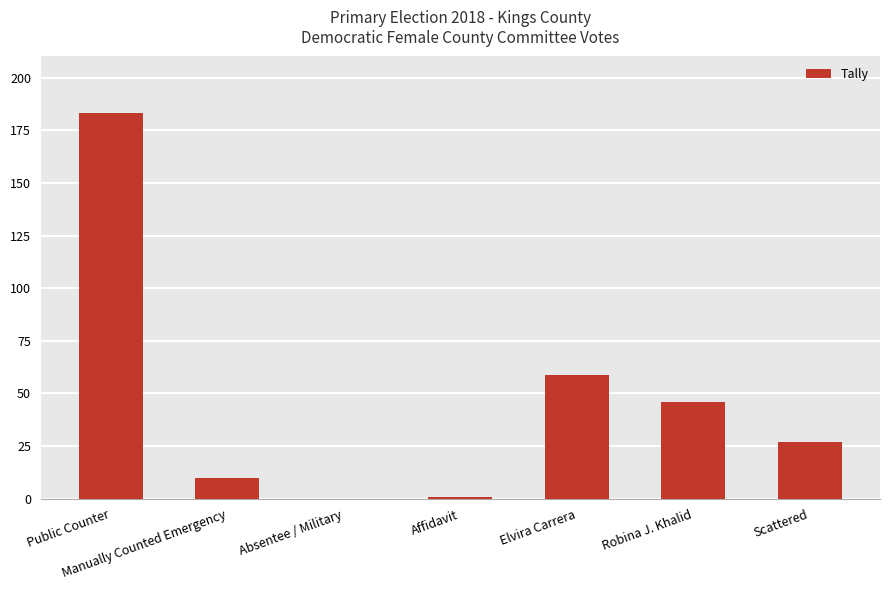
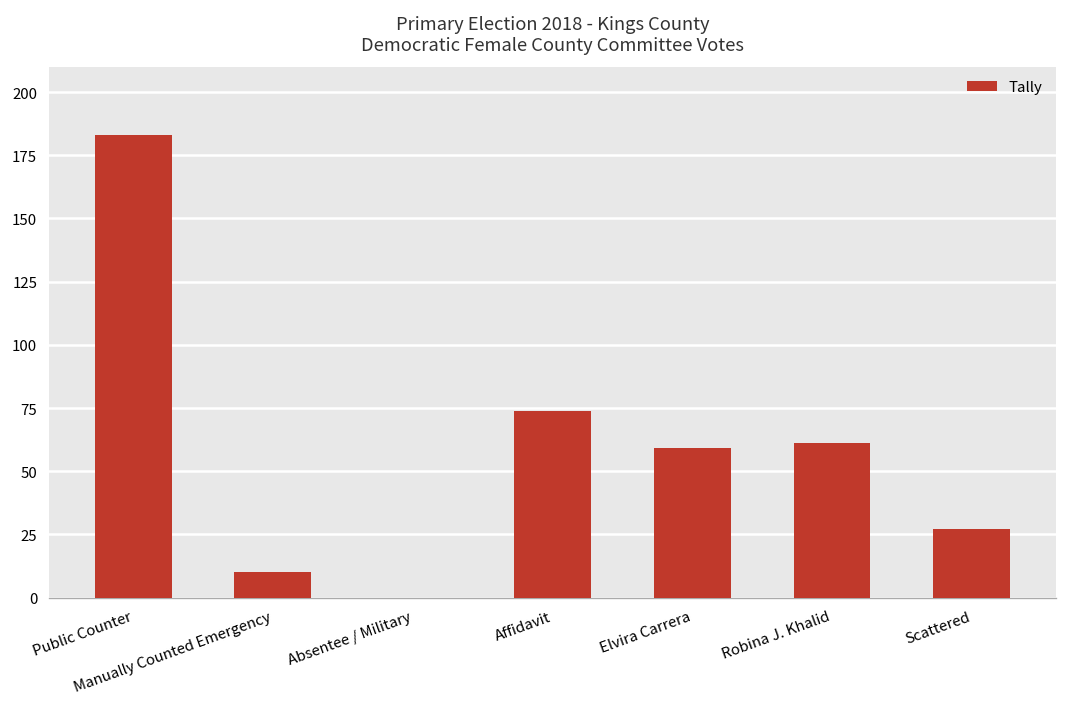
Affidavit: 1 -> 74
Robina J. Khalid: 46 -> 61
